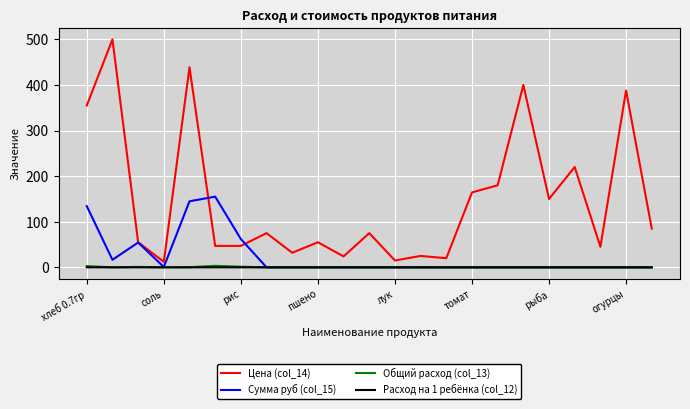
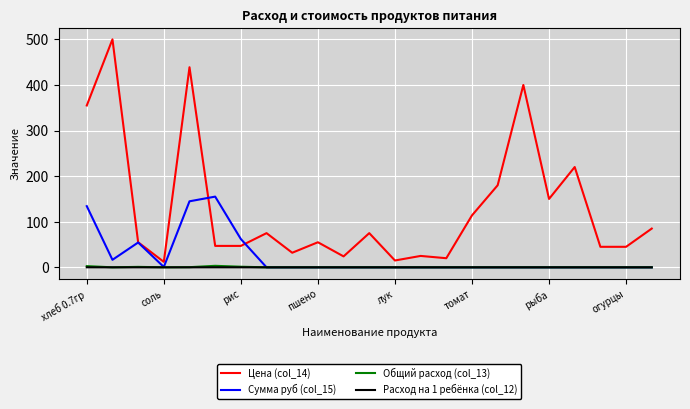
Цена (col_14), томат: 160 -> 110
Цена (col_14), огурцы: 390 -> 50
